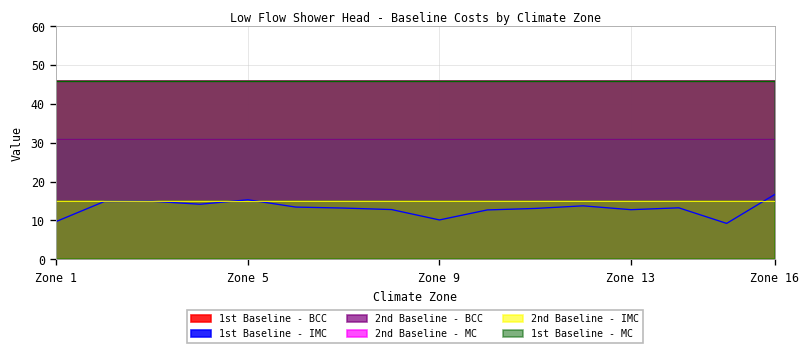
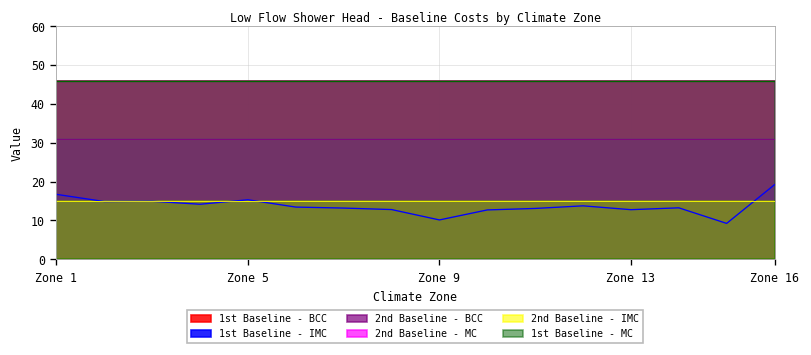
1st Baseline - IMC, Zone 1: 10 -> 17
1st Baseline - IMC, Zone 16: 17 -> 19
